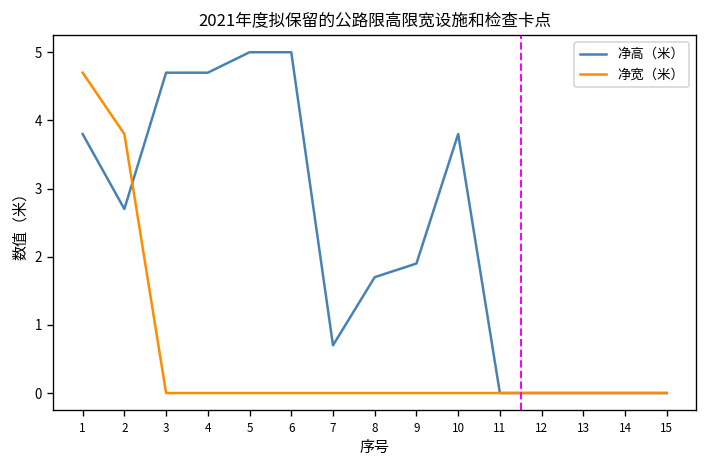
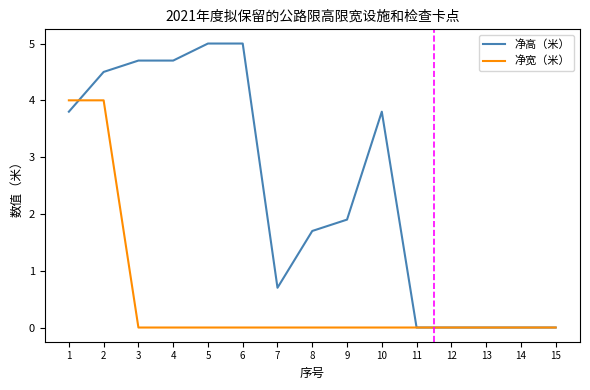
净宽（米）, 1: 4.7 -> 4.0
净高（米）, 2: 2.7 -> 4.5
净宽（米）, 2: 3.8 -> 4.0
